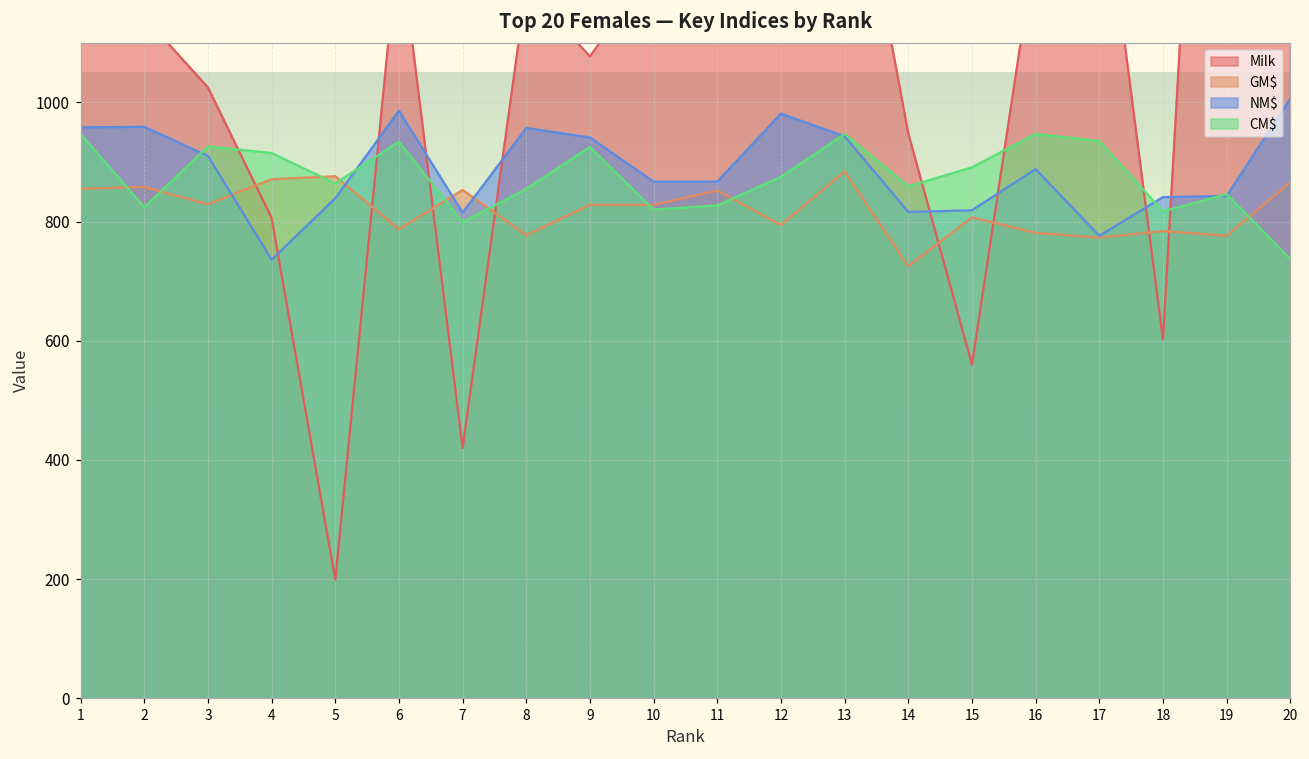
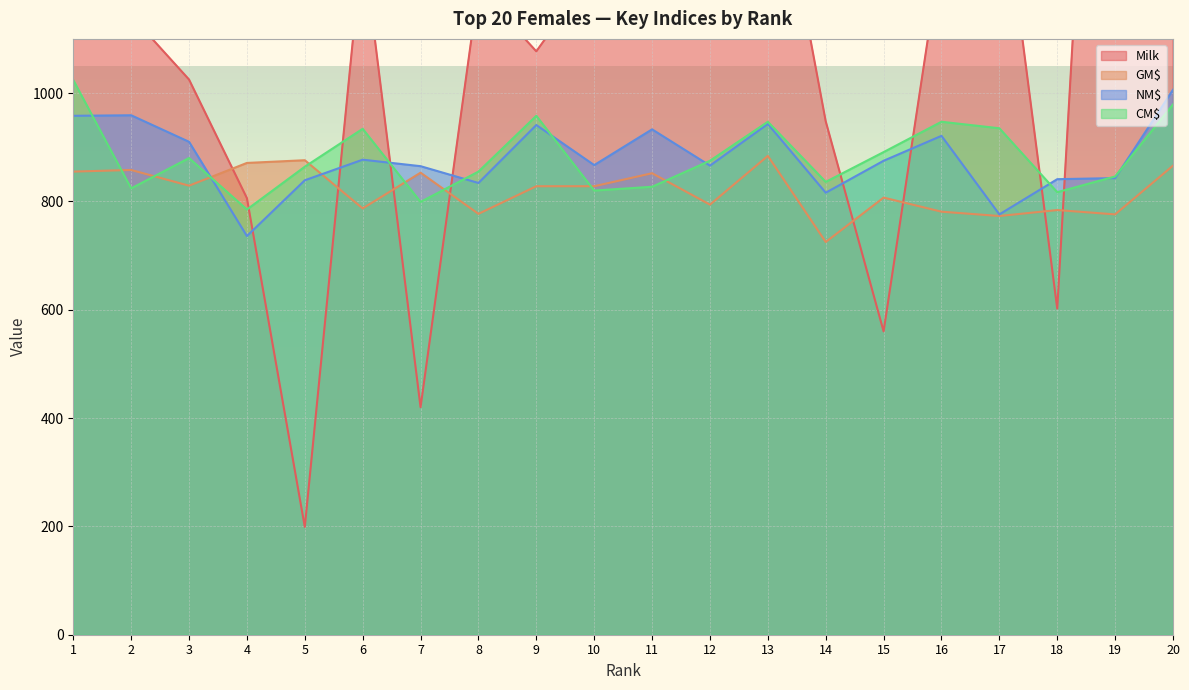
CM$, 1: 950 -> 1020
CM$, 3: 930 -> 880
CM$, 4: 920 -> 790
NM$, 6: 990 -> 880
NM$, 7: 820 -> 870
NM$, 8: 960 -> 830
CM$, 9: 930 -> 960
NM$, 11: 870 -> 930
NM$, 12: 980 -> 870
CM$, 14: 860 -> 840
NM$, 15: 820 -> 880
NM$, 16: 890 -> 920
CM$, 20: 740 -> 980
